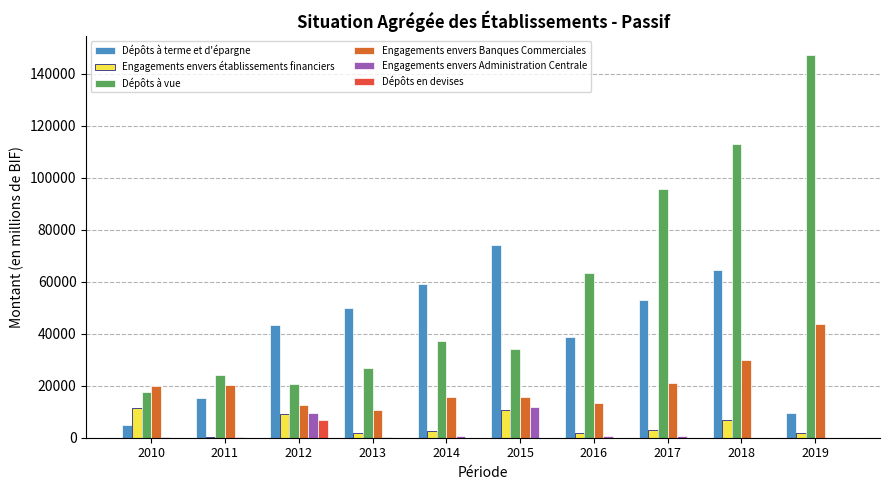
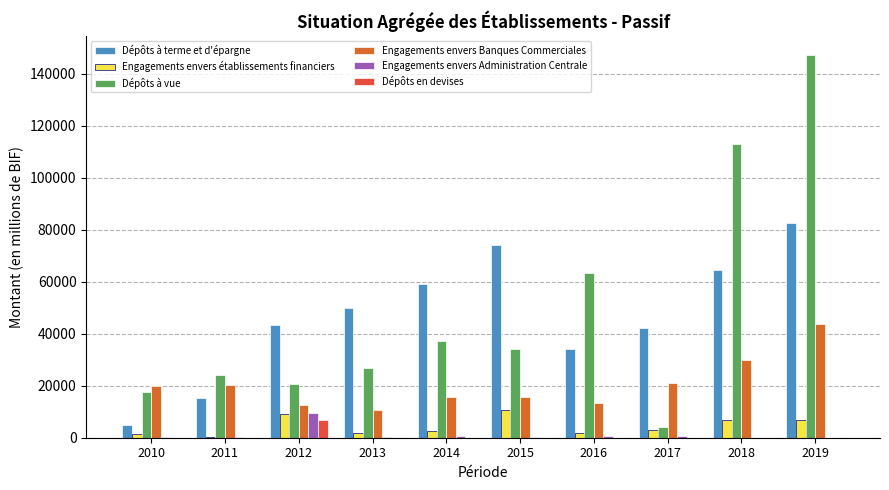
Engagements envers établissements financiers, 2010: 12000 -> 1000
Engagements envers Administration Centrale, 2015: 12000 -> 0
Dépôts à terme et d'épargne, 2016: 39000 -> 34000
Dépôts à terme et d'épargne, 2017: 53000 -> 42000
Dépôts à vue, 2017: 96000 -> 4000
Dépôts à terme et d'épargne, 2019: 9000 -> 83000
Engagements envers établissements financiers, 2019: 2000 -> 7000
